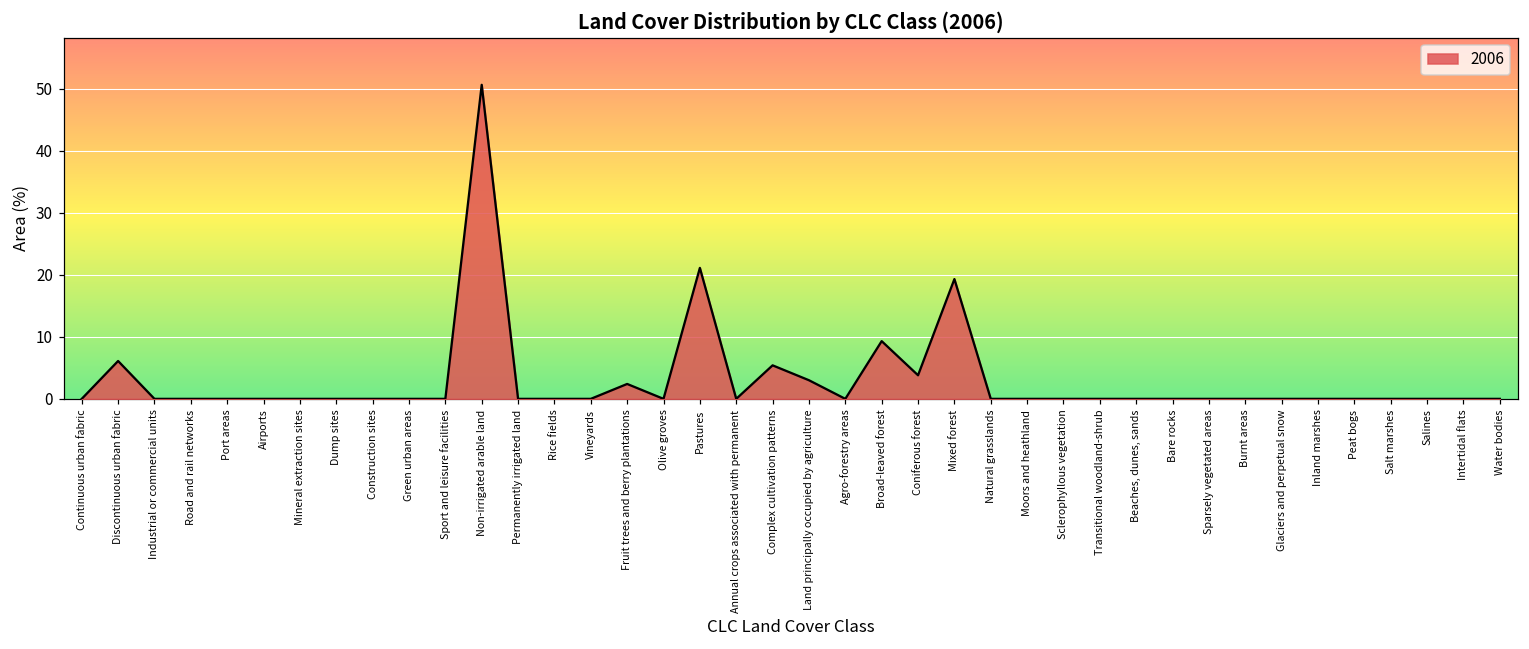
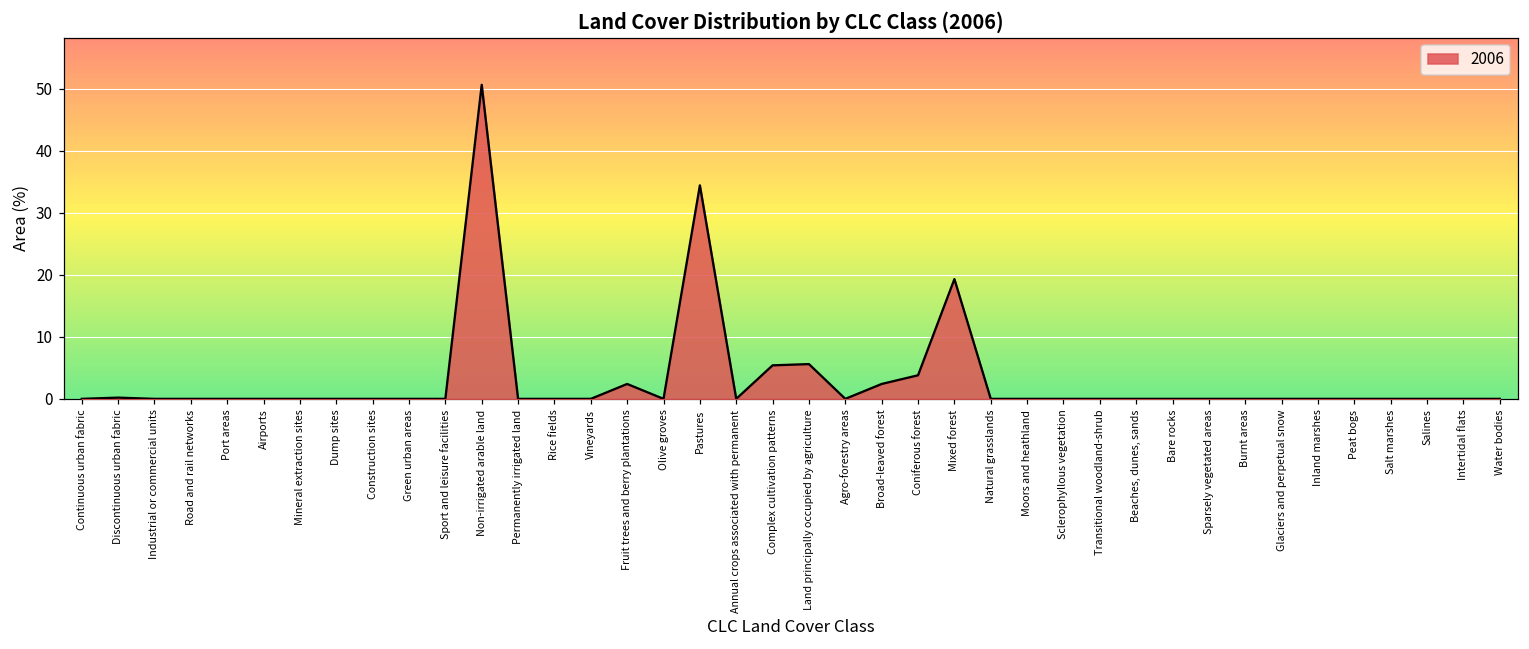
Discontinuous urban fabric: 6 -> 0
Pastures: 21 -> 34
Land principally occupied by agriculture: 3 -> 6
Broad-leaved forest: 9 -> 2
